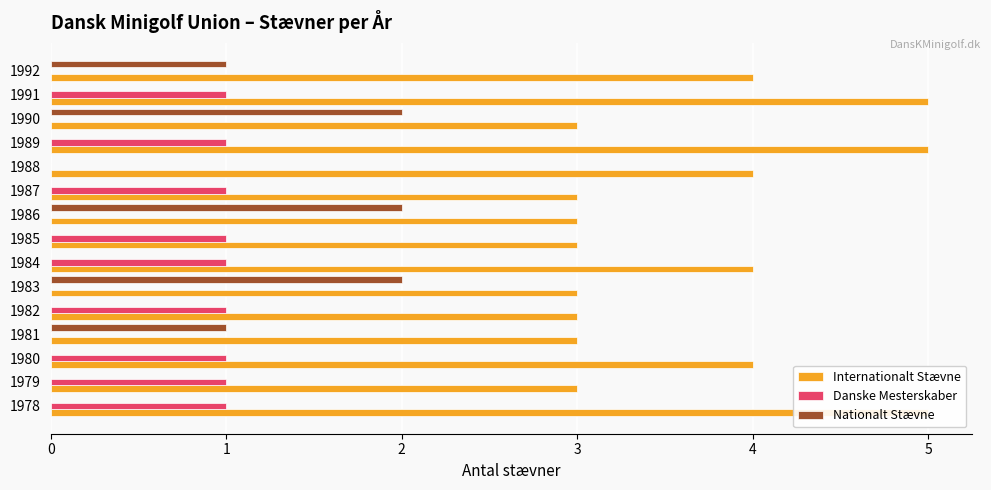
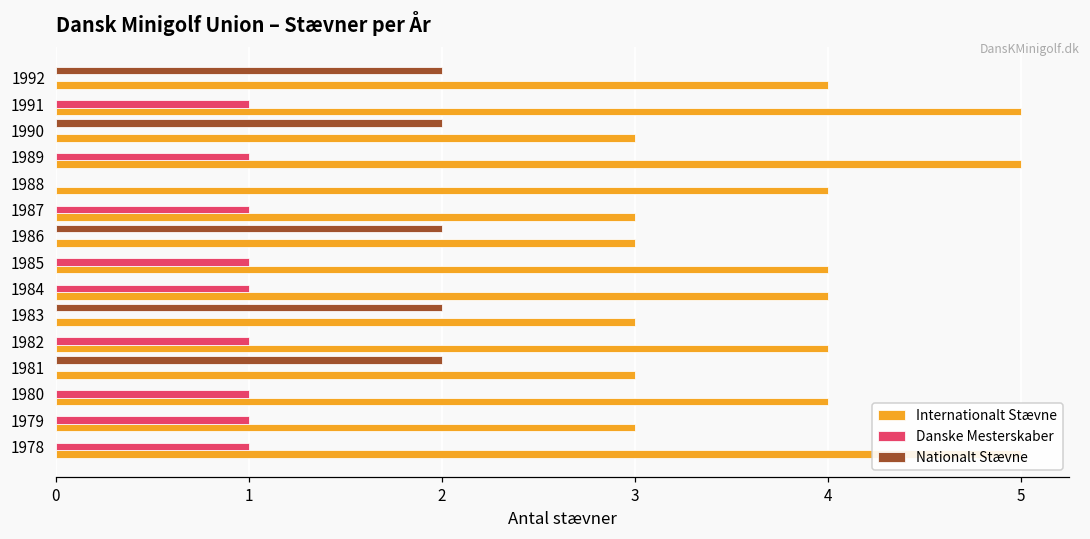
Nationalt Stævne, 1992: 1 -> 2
Internationalt Stævne, 1985: 3 -> 4
Internationalt Stævne, 1982: 3 -> 4
Nationalt Stævne, 1981: 1 -> 2
